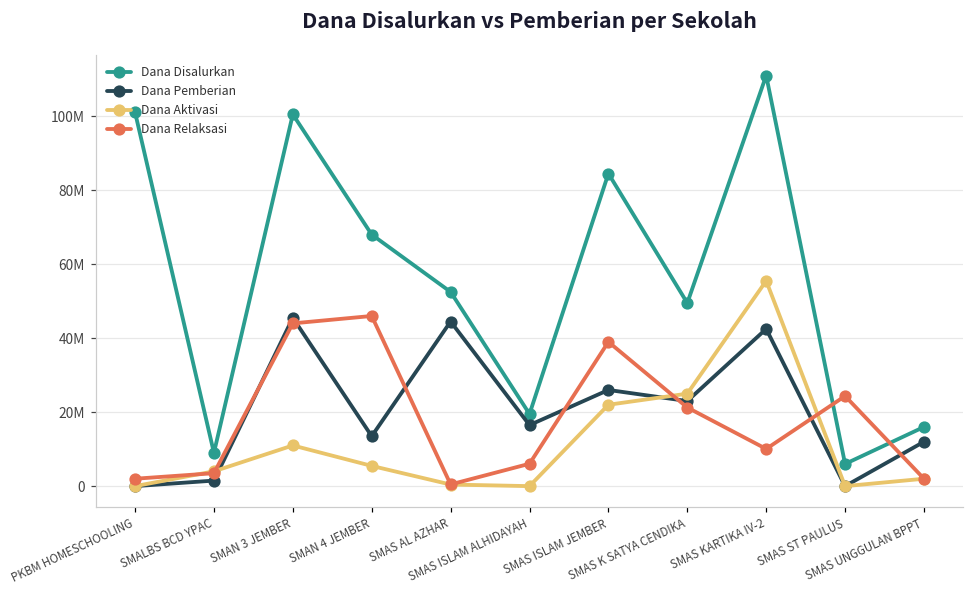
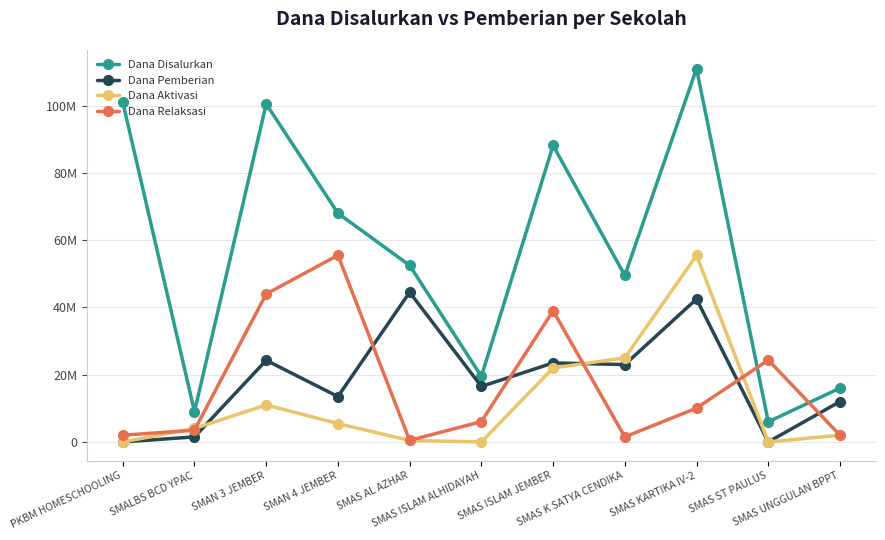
Dana Pemberian, SMAN 3 JEMBER: 46000000 -> 24000000
Dana Relaksasi, SMAN 4 JEMBER: 46000000 -> 56000000
Dana Disalurkan, SMAS ISLAM JEMBER: 85000000 -> 88000000
Dana Pemberian, SMAS ISLAM JEMBER: 26000000 -> 24000000
Dana Relaksasi, SMAS K SATYA CENDIKA: 21000000 -> 2000000
